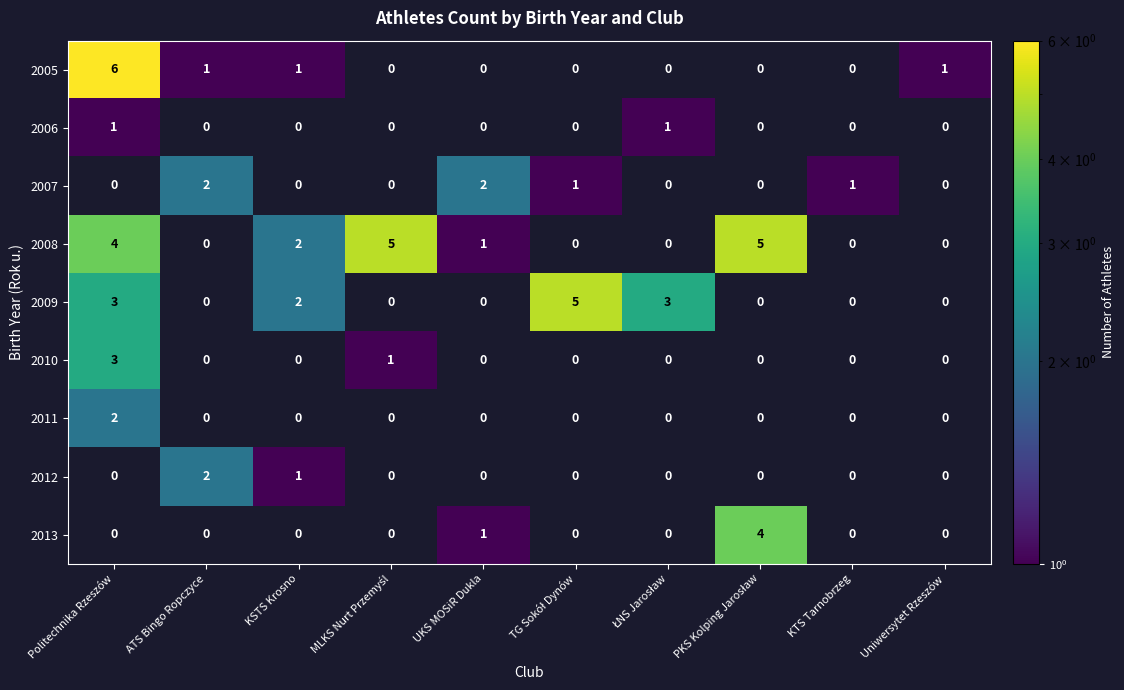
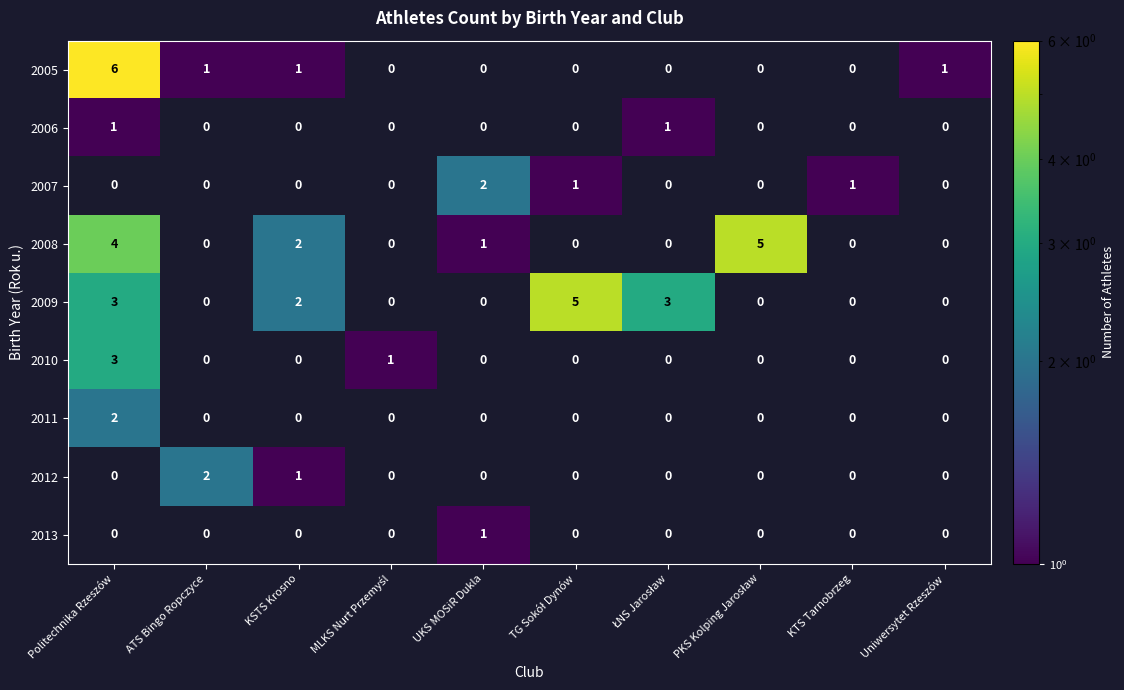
2007, ATS Bingo Ropczyce: 2 -> 0
2008, MLKS Nurt Przemyśl: 5 -> 0
2013, PKS Kolping Jarosław: 4 -> 0
